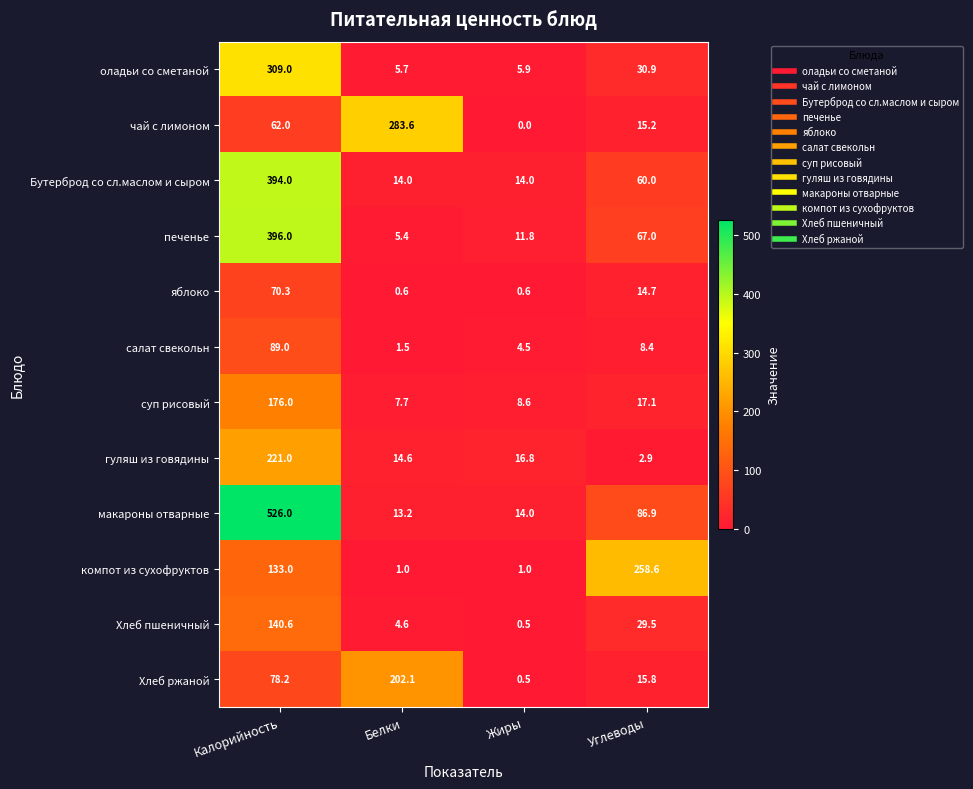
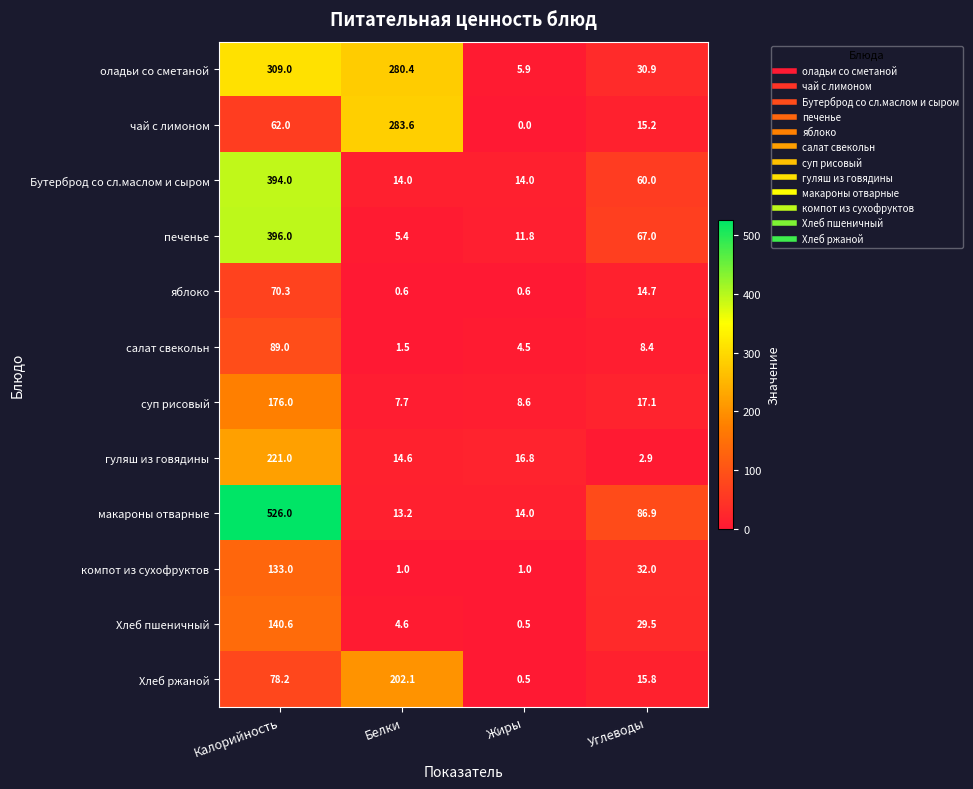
оладьи со сметаной, Белки: 5.7 -> 280.4
компот из сухофруктов, Углеводы: 258.6 -> 32.0
